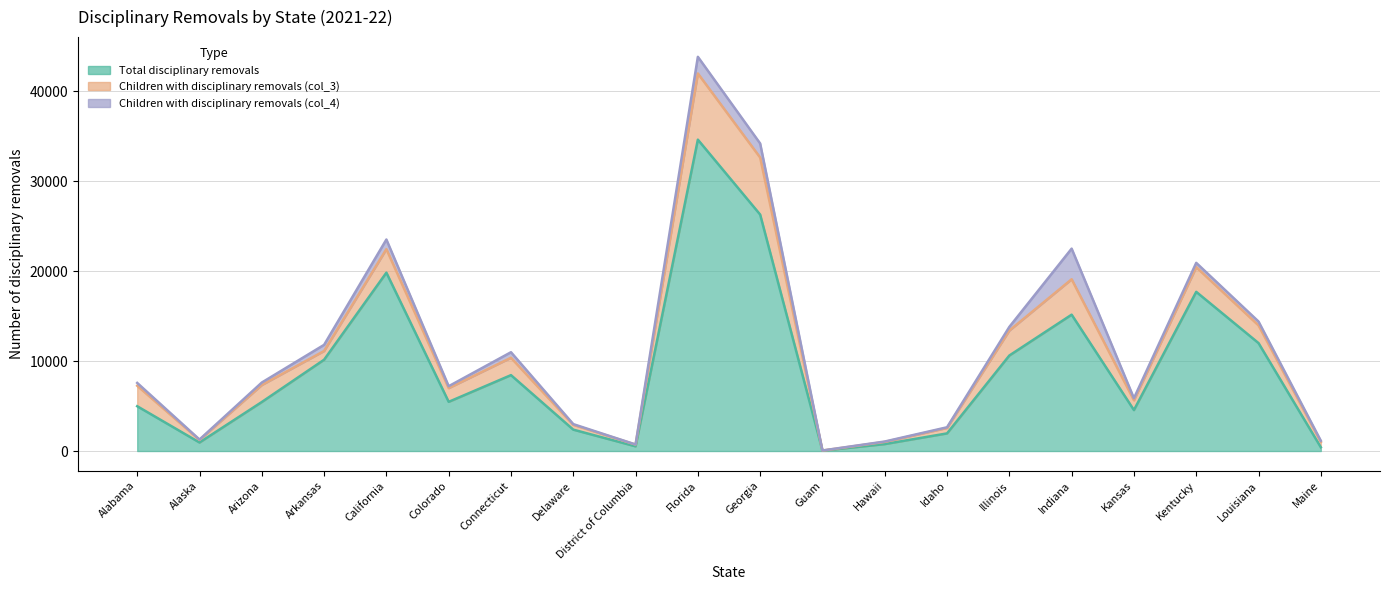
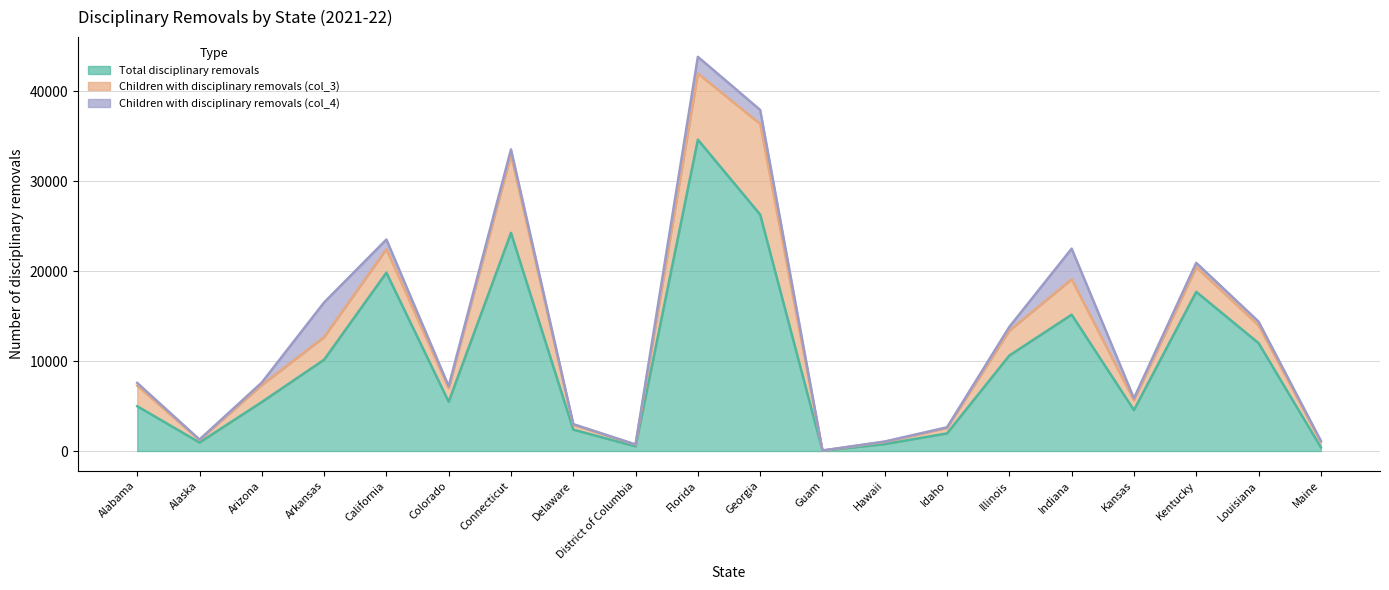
Children with disciplinary removals (col_3), Arkansas: 1000 -> 3000
Children with disciplinary removals (col_4), Arkansas: 1000 -> 4000
Total disciplinary removals, Connecticut: 8000 -> 24000
Children with disciplinary removals (col_3), Connecticut: 2000 -> 9000
Children with disciplinary removals (col_3), Georgia: 6000 -> 10000
